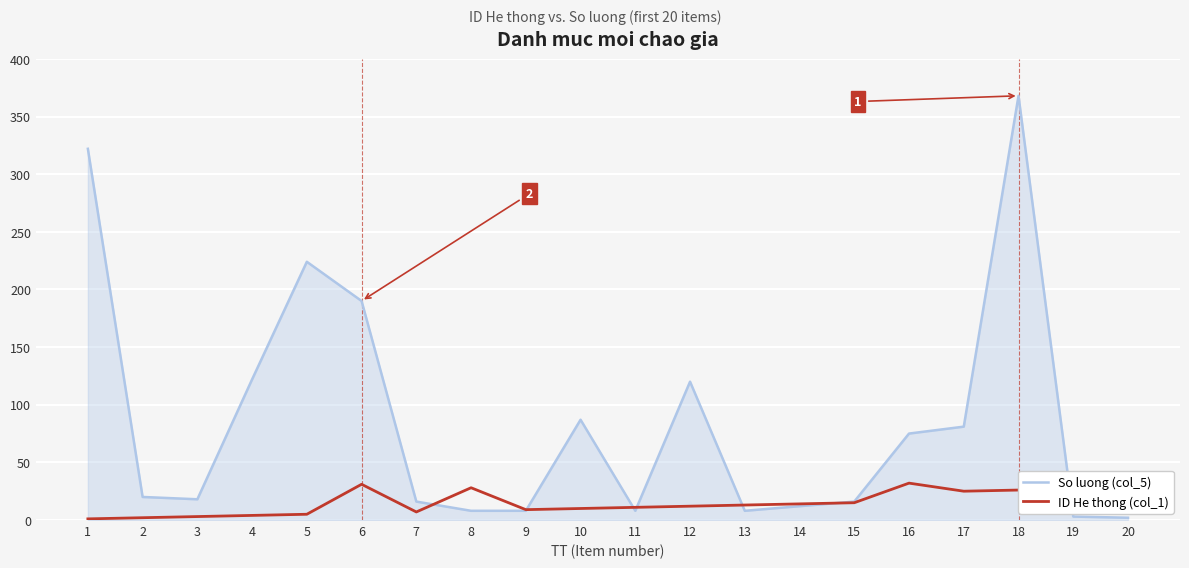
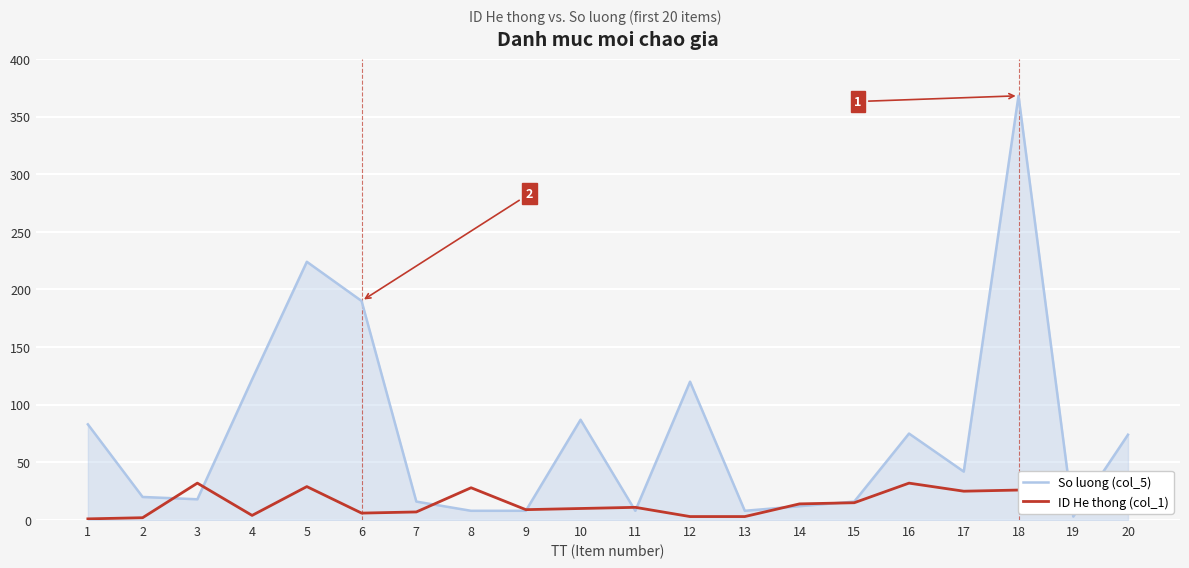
So luong (col_5), 1: 322 -> 83
ID He thong (col_1), 3: 3 -> 32
ID He thong (col_1), 5: 5 -> 29
ID He thong (col_1), 6: 31 -> 6
ID He thong (col_1), 12: 12 -> 3
ID He thong (col_1), 13: 13 -> 3
So luong (col_5), 17: 81 -> 42
So luong (col_5), 20: 2 -> 74
